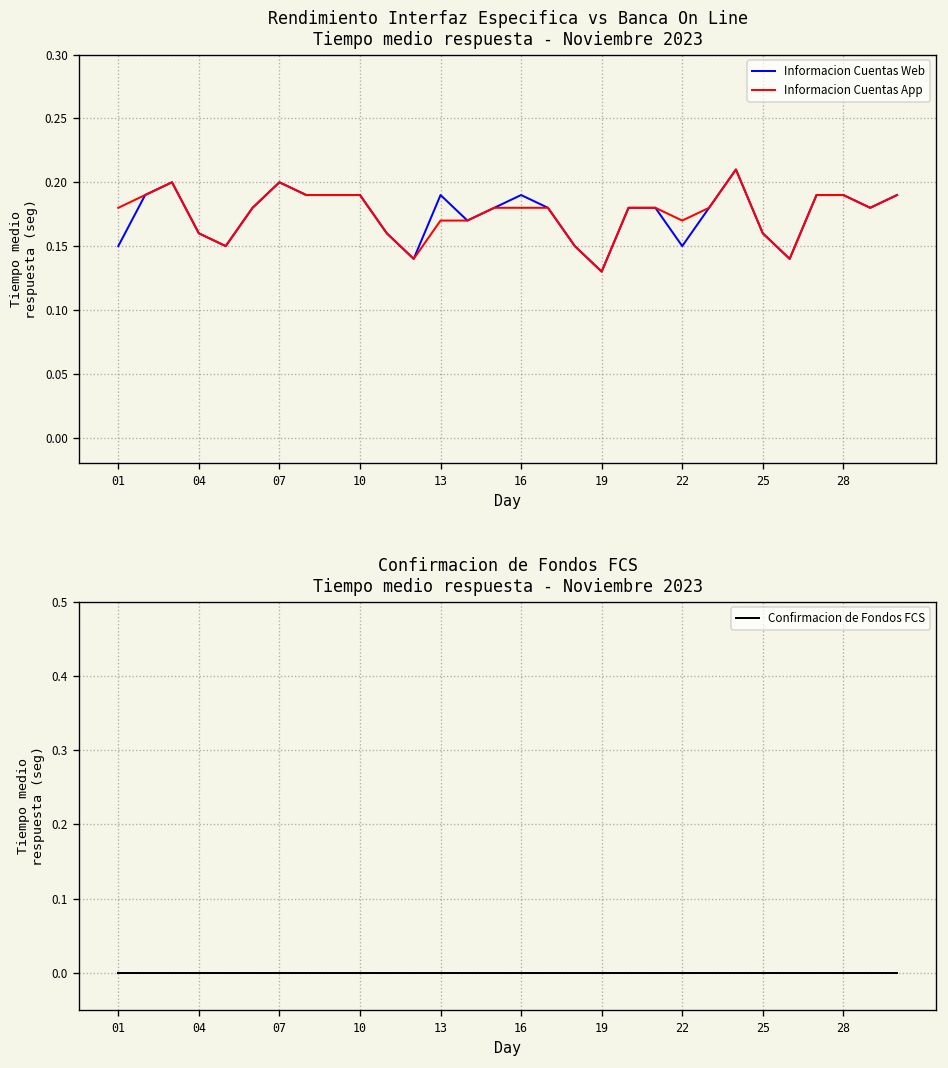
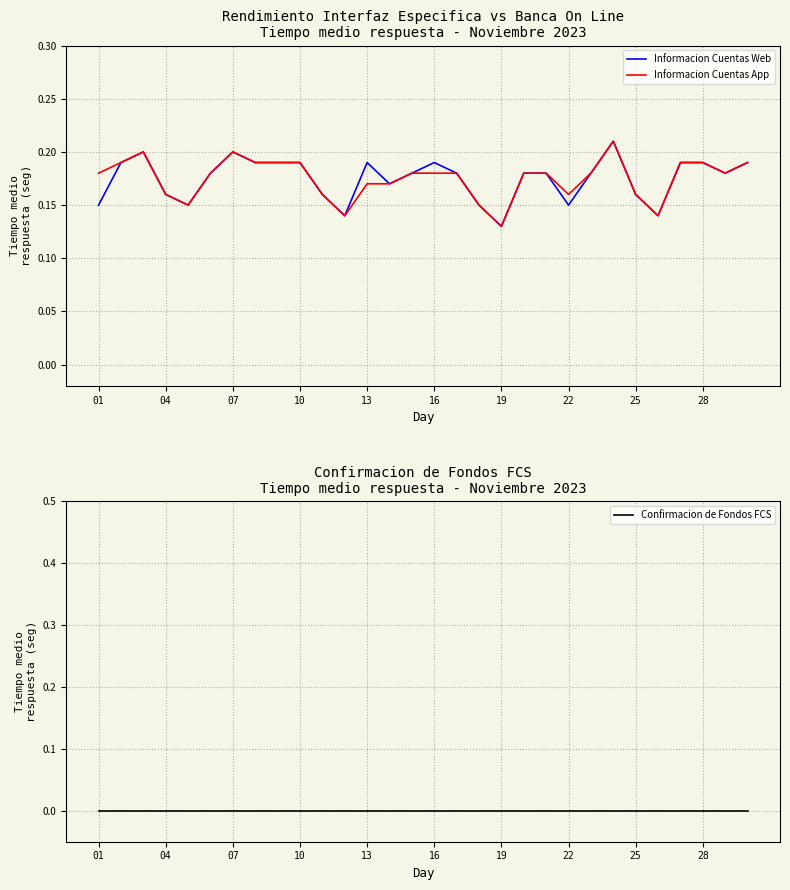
Rendimiento Interfaz Especifica vs Banca On Line Tiempo medio respuesta - Noviembre 2023, Informacion Cuentas App, 22: 0.17 -> 0.16
